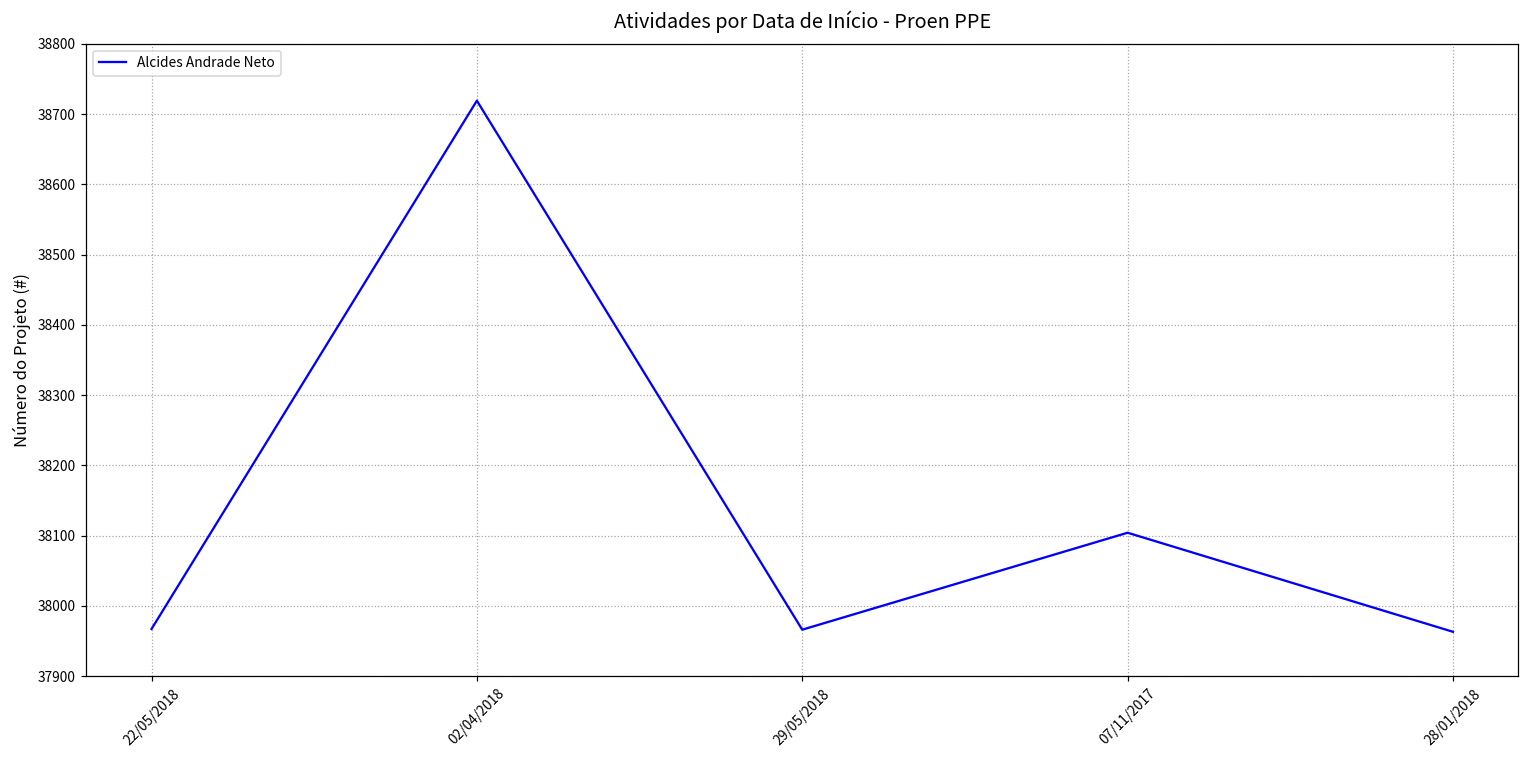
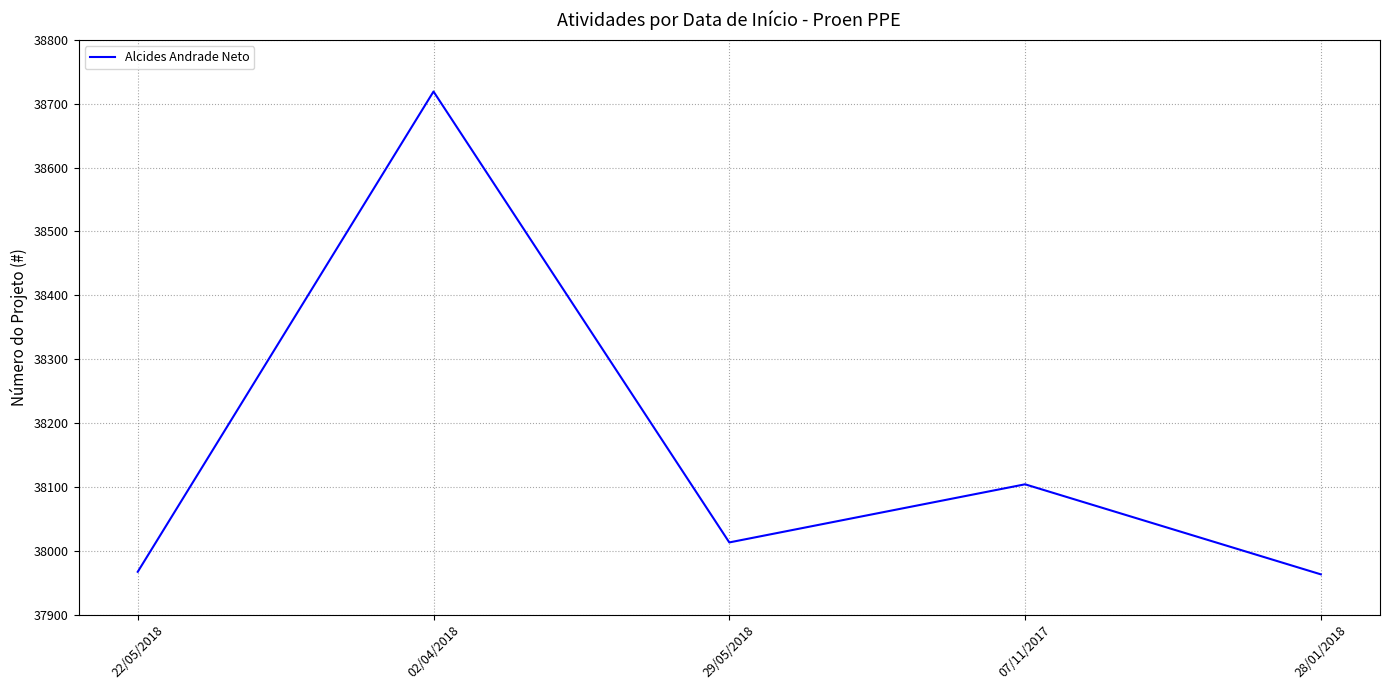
29/05/2018: 37970 -> 38010
